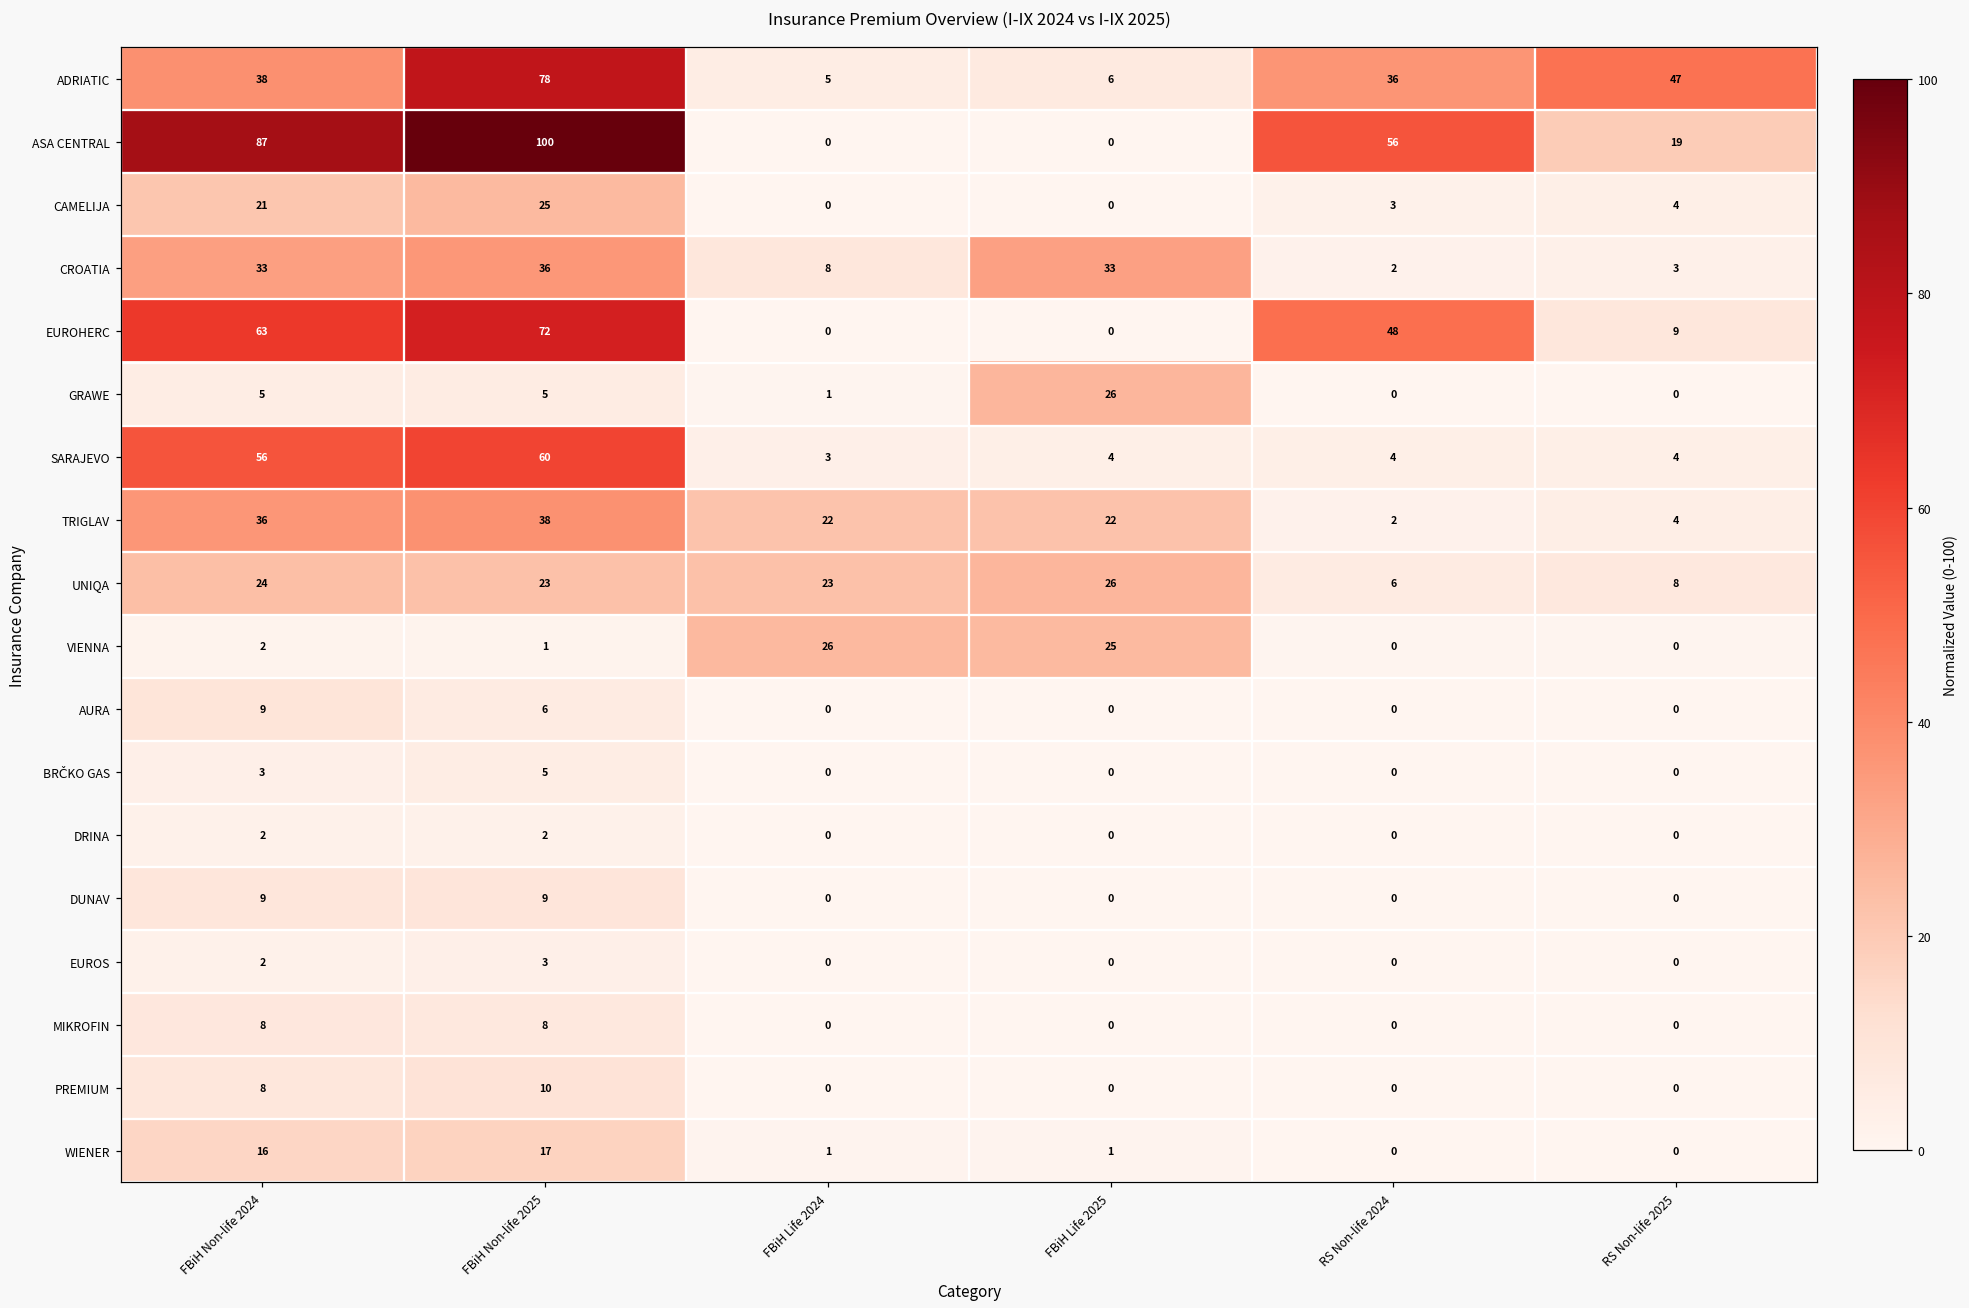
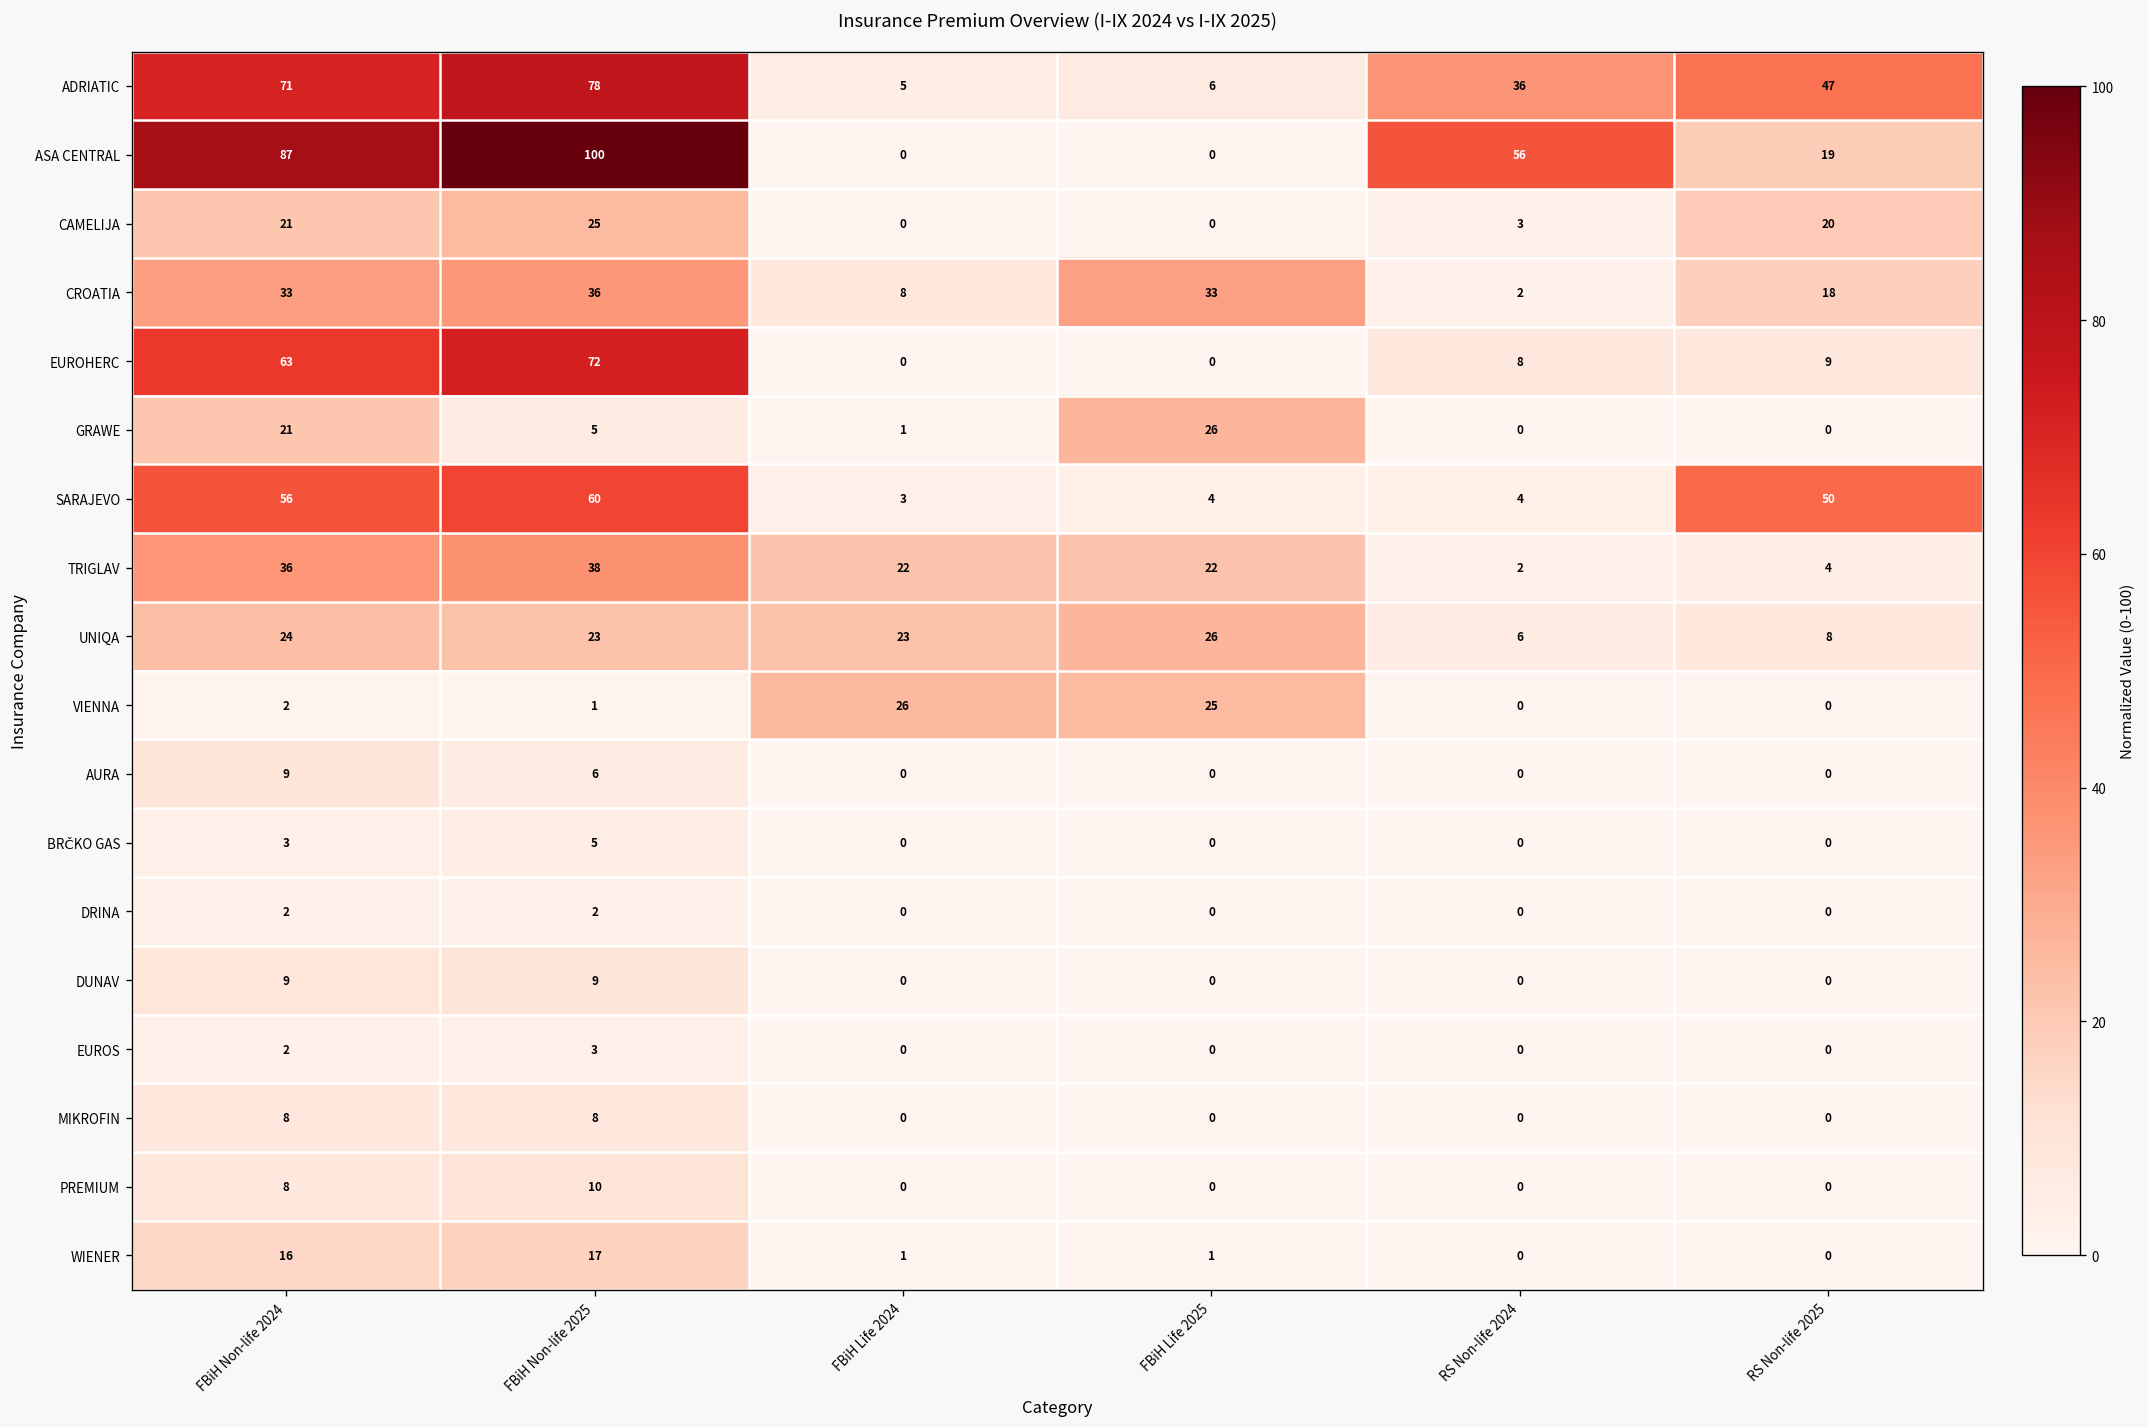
ADRIATIC, FBiH Non-life 2024: 38 -> 71
CAMELIJA, RS Non-life 2025: 4 -> 20
CROATIA, RS Non-life 2025: 3 -> 18
EUROHERC, RS Non-life 2024: 48 -> 8
GRAWE, FBiH Non-life 2024: 5 -> 21
SARAJEVO, RS Non-life 2025: 4 -> 50
